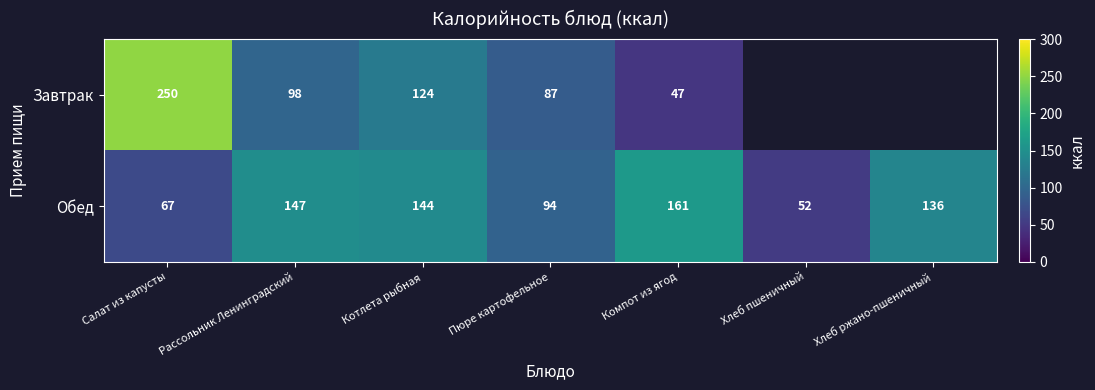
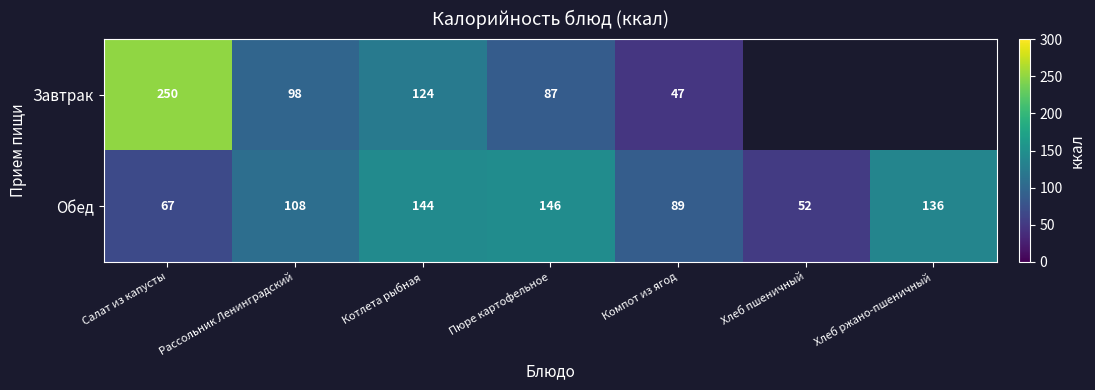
Обед, Рассольник Ленинградский: 147 -> 108
Обед, Пюре картофельное: 94 -> 146
Обед, Компот из ягод: 161 -> 89
